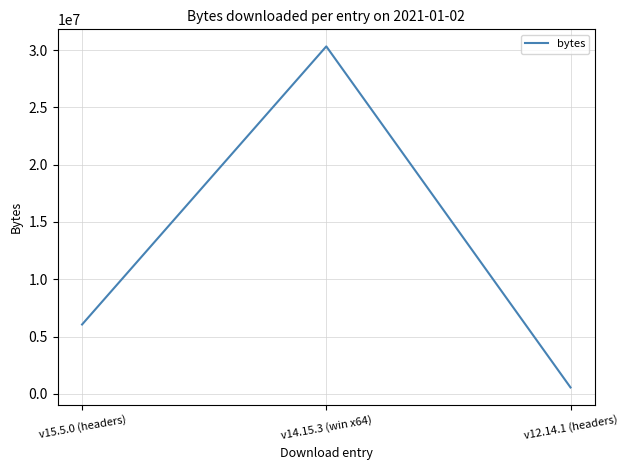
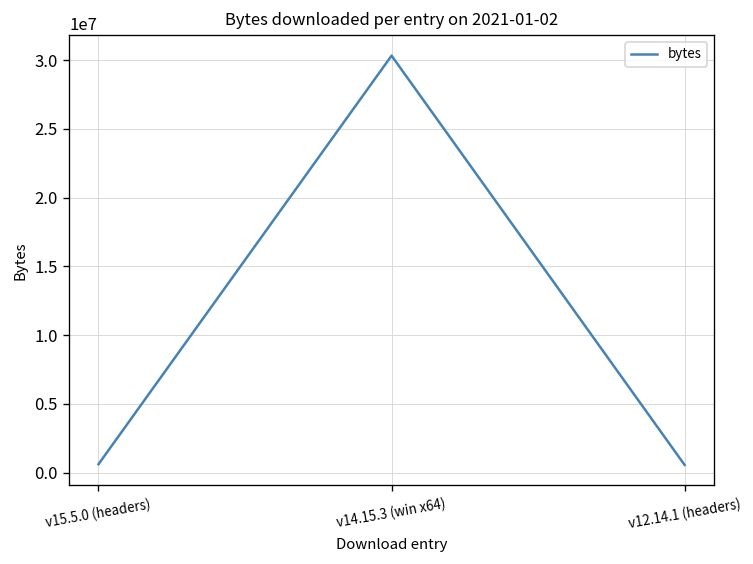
v15.5.0 (headers): 6000000 -> 600000
